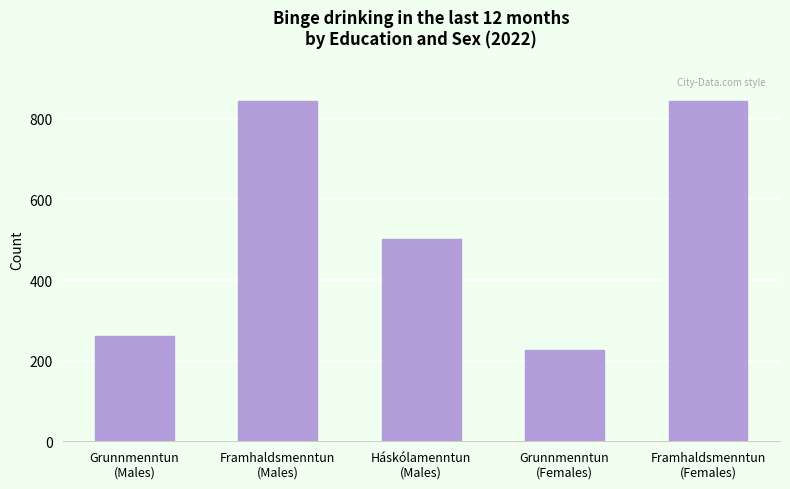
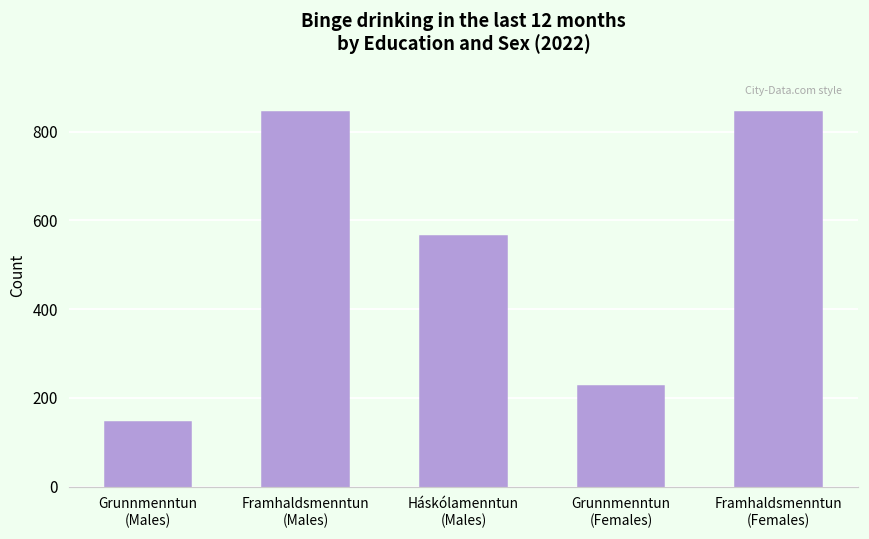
Grunnmenntun (Males): 260 -> 150
Háskólamenntun (Males): 500 -> 570
